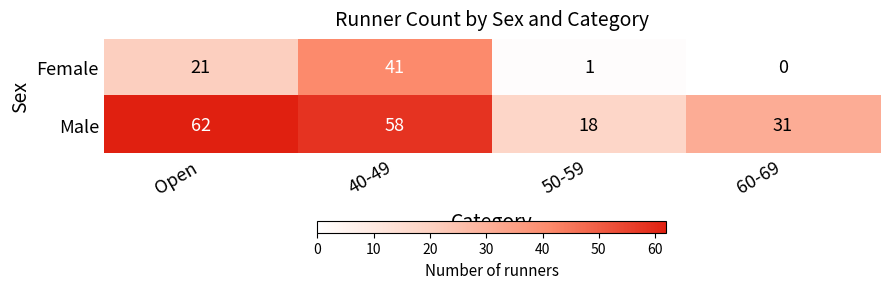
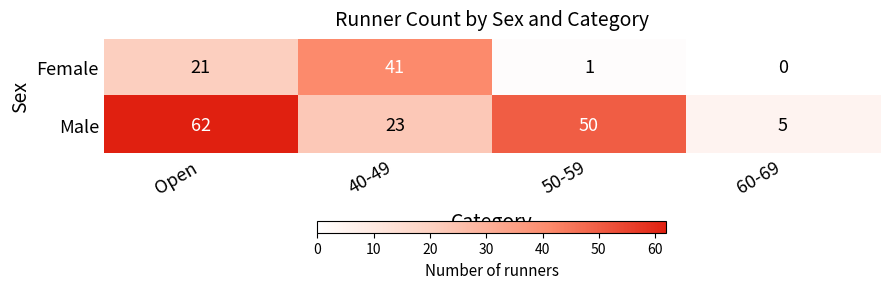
Male, 40-49: 58 -> 23
Male, 50-59: 18 -> 50
Male, 60-69: 31 -> 5
